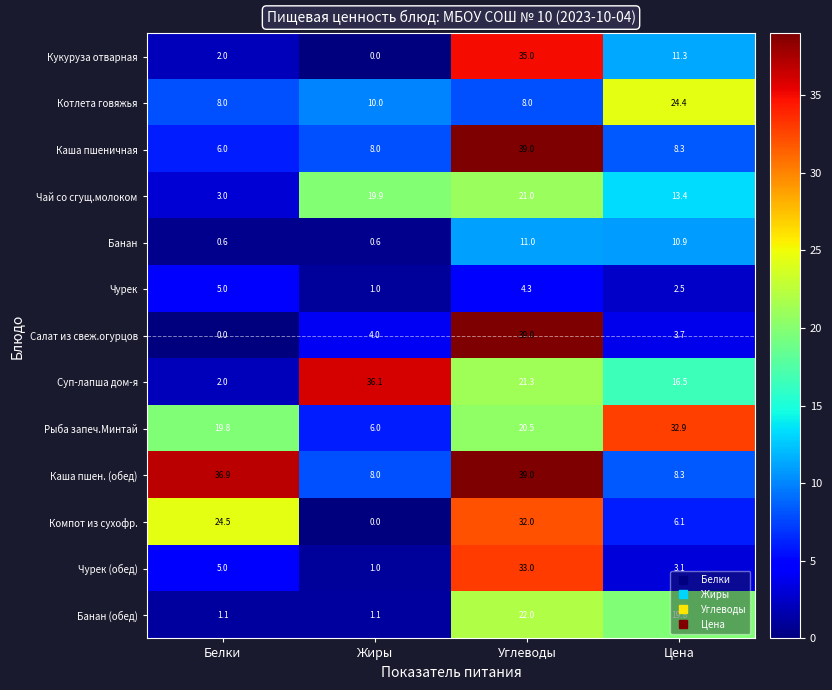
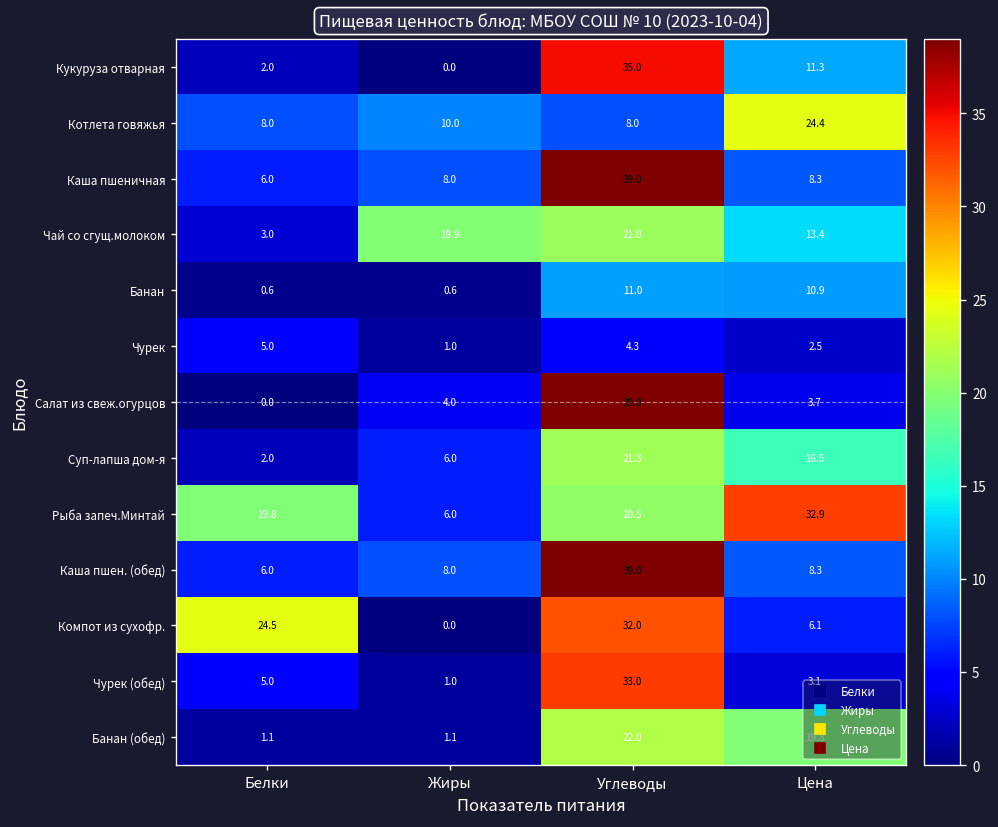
Суп-лапша дом-я, Жиры: 36.1 -> 6.0
Каша пшен. (обед), Белки: 36.9 -> 6.0
